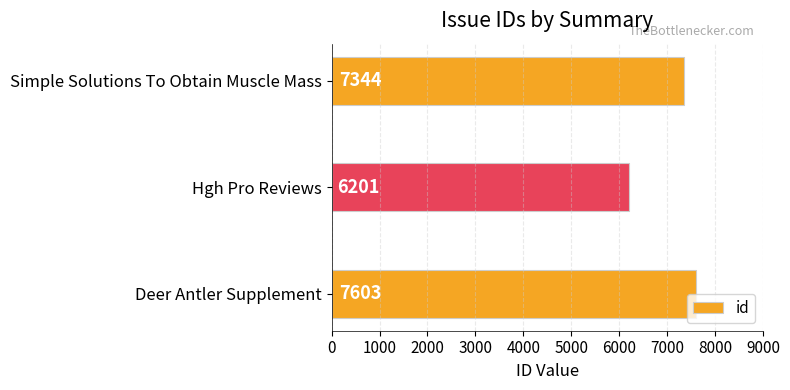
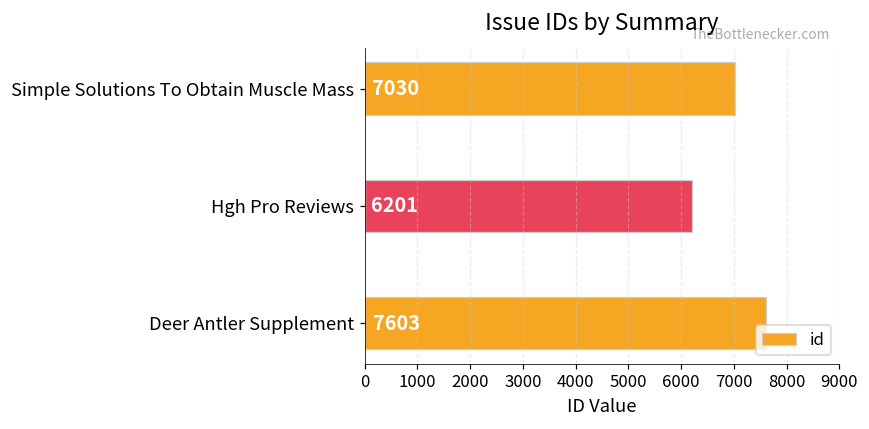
Simple Solutions To Obtain Muscle Mass: 7344 -> 7030
